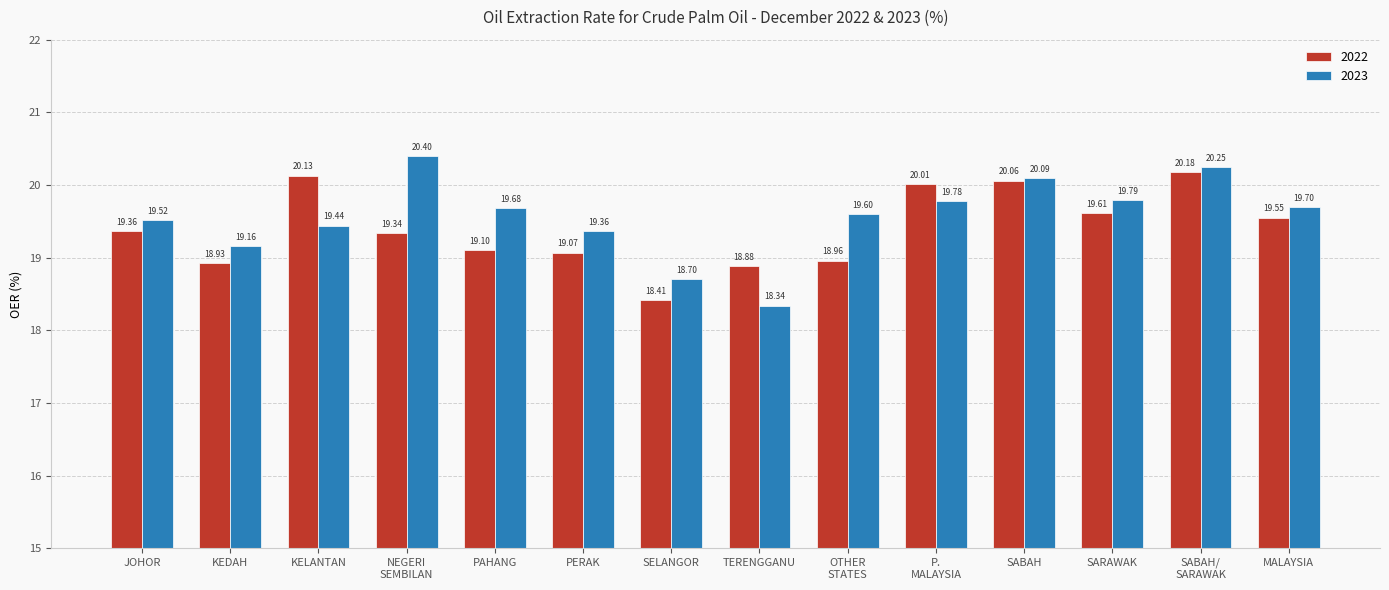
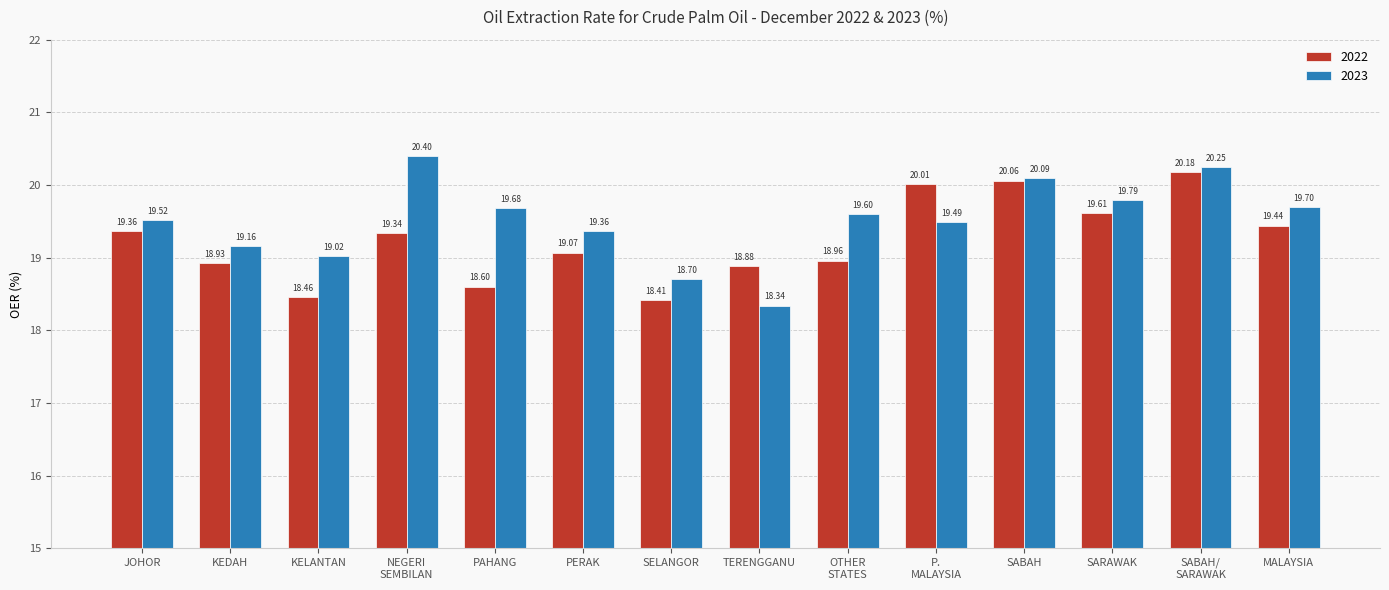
2022, KELANTAN: 20.13 -> 18.46
2023, KELANTAN: 19.44 -> 19.02
2022, PAHANG: 19.10 -> 18.60
2023, P. MALAYSIA: 19.78 -> 19.49
2022, MALAYSIA: 19.55 -> 19.44
